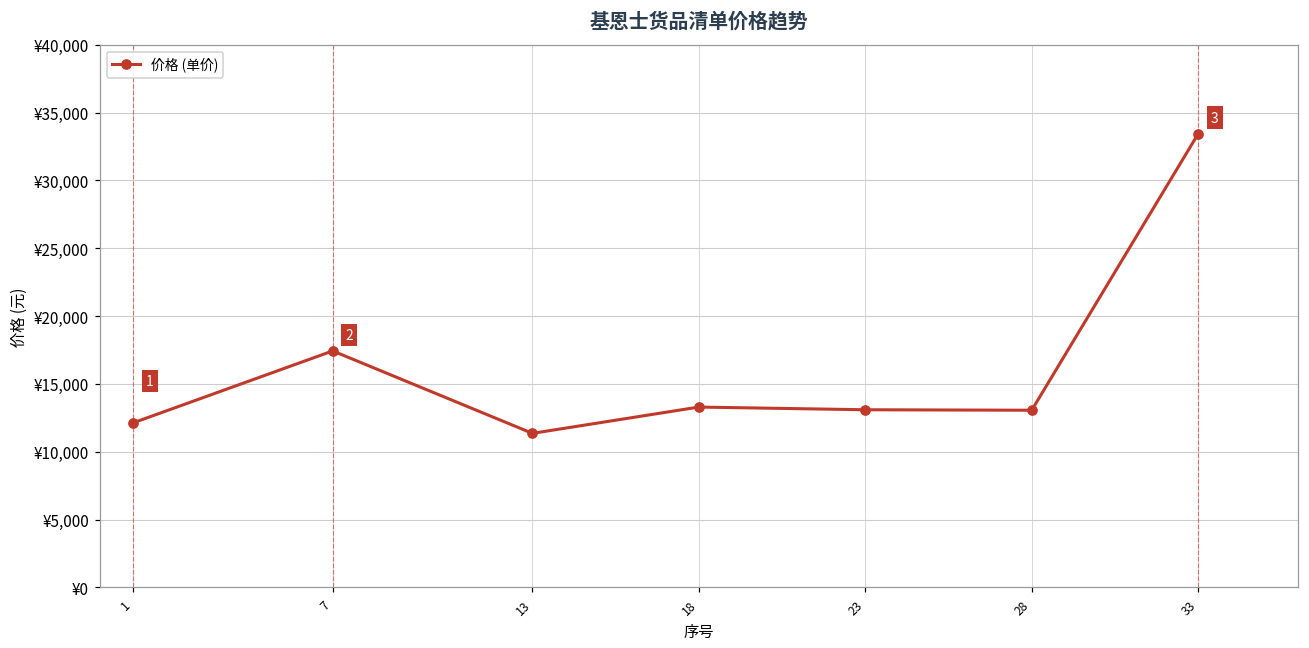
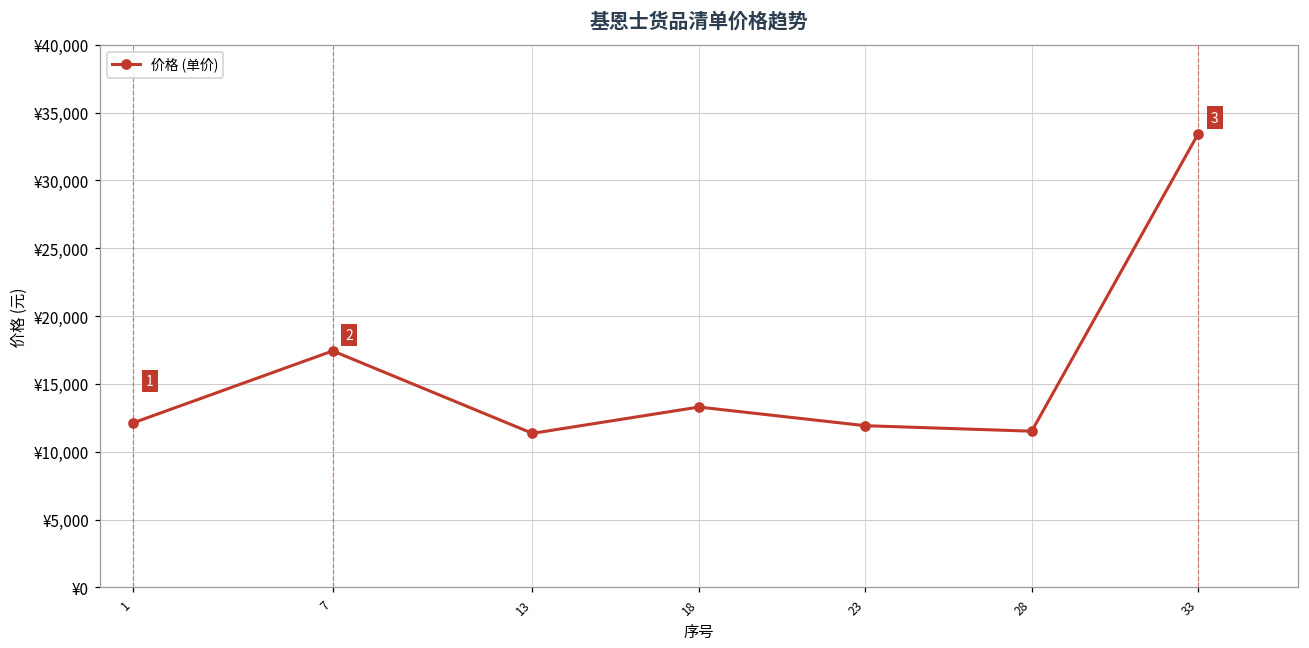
23: ¥13,100 -> ¥11,900
28: ¥13,100 -> ¥11,500
